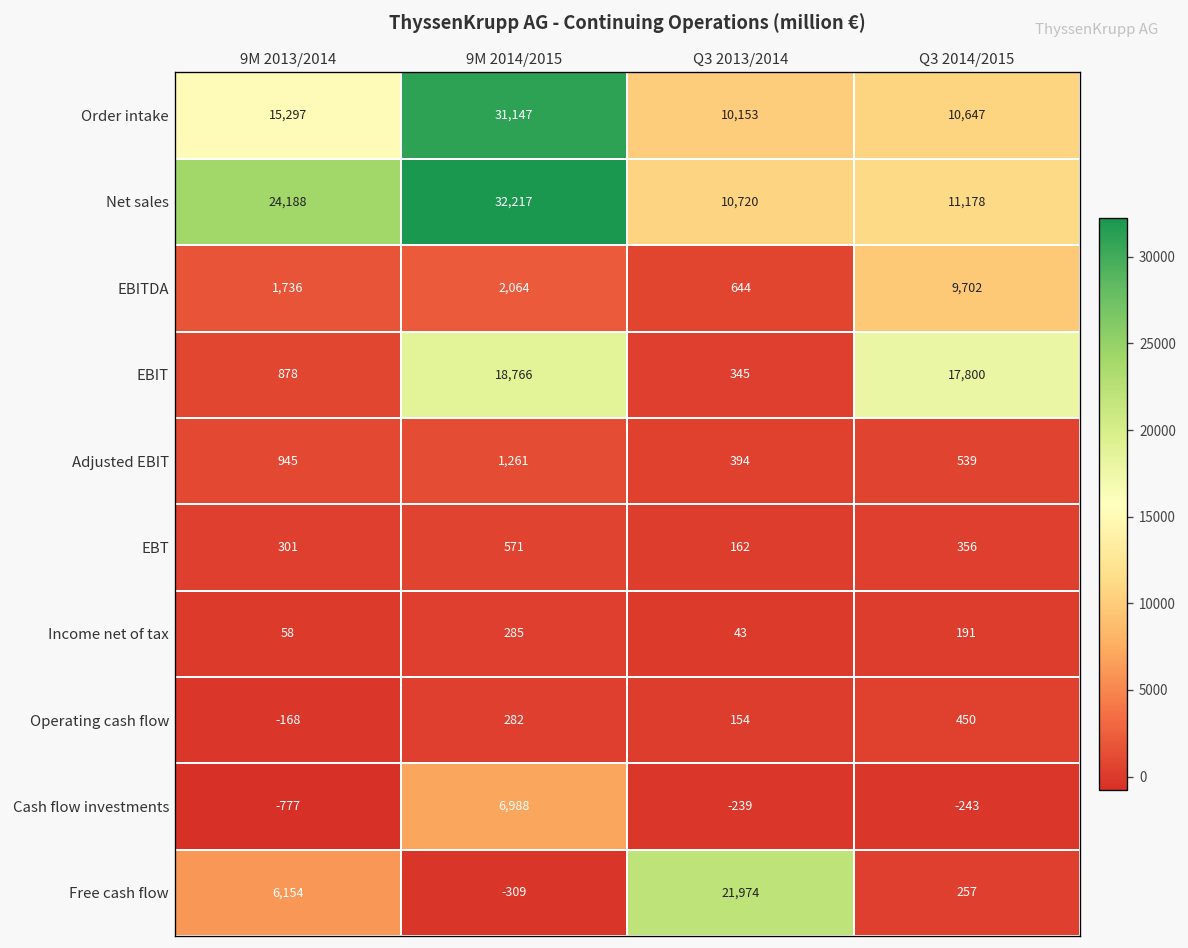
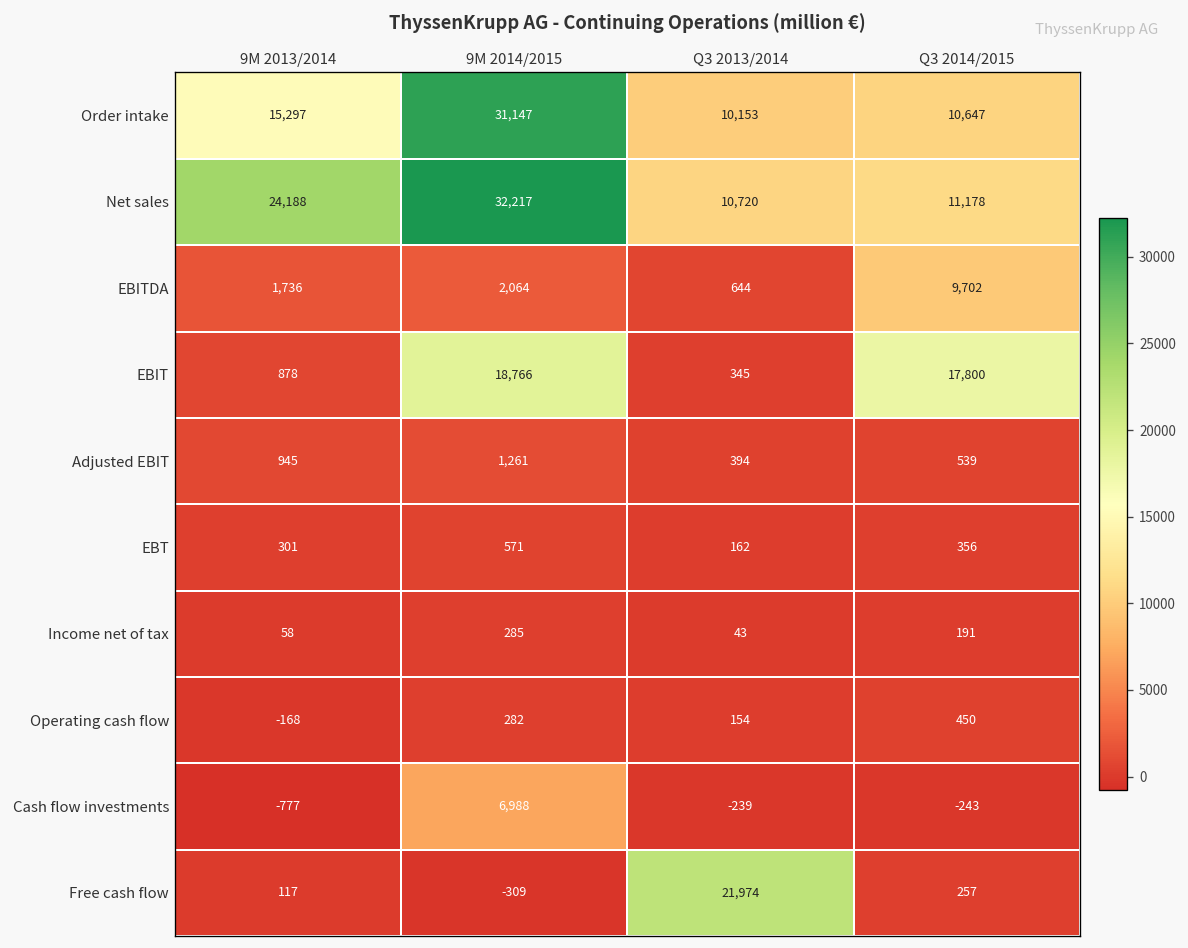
Free cash flow, 9M 2013/2014: 6,154 -> 117
